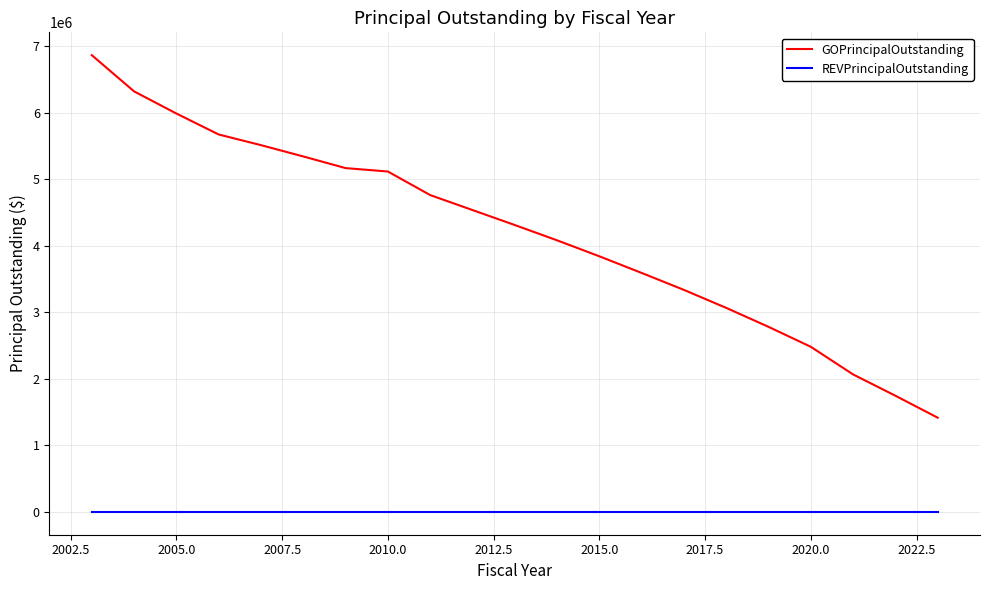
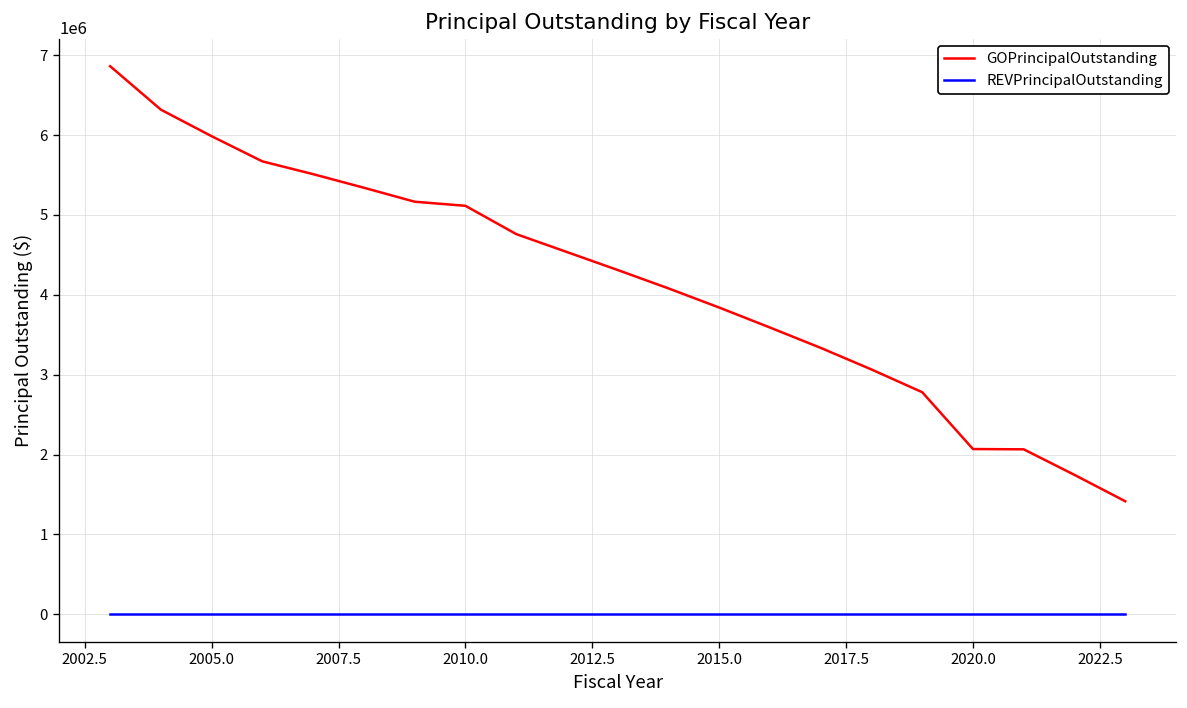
GOPrincipalOutstanding, 2020.0: 2500000 -> 2100000
